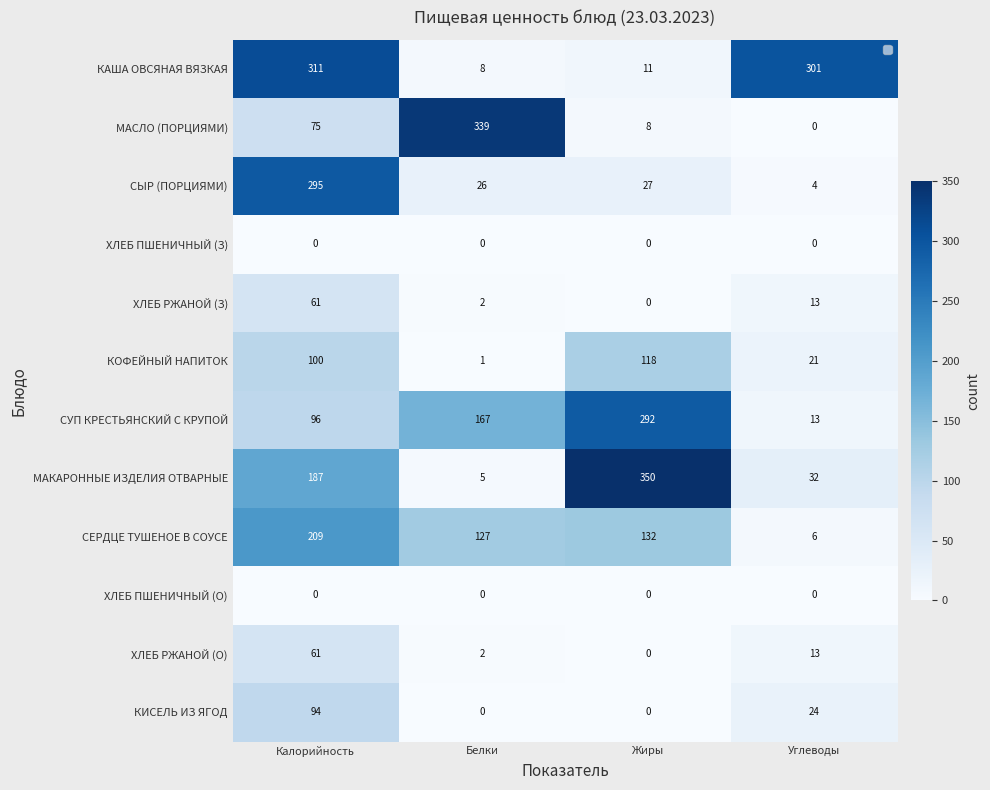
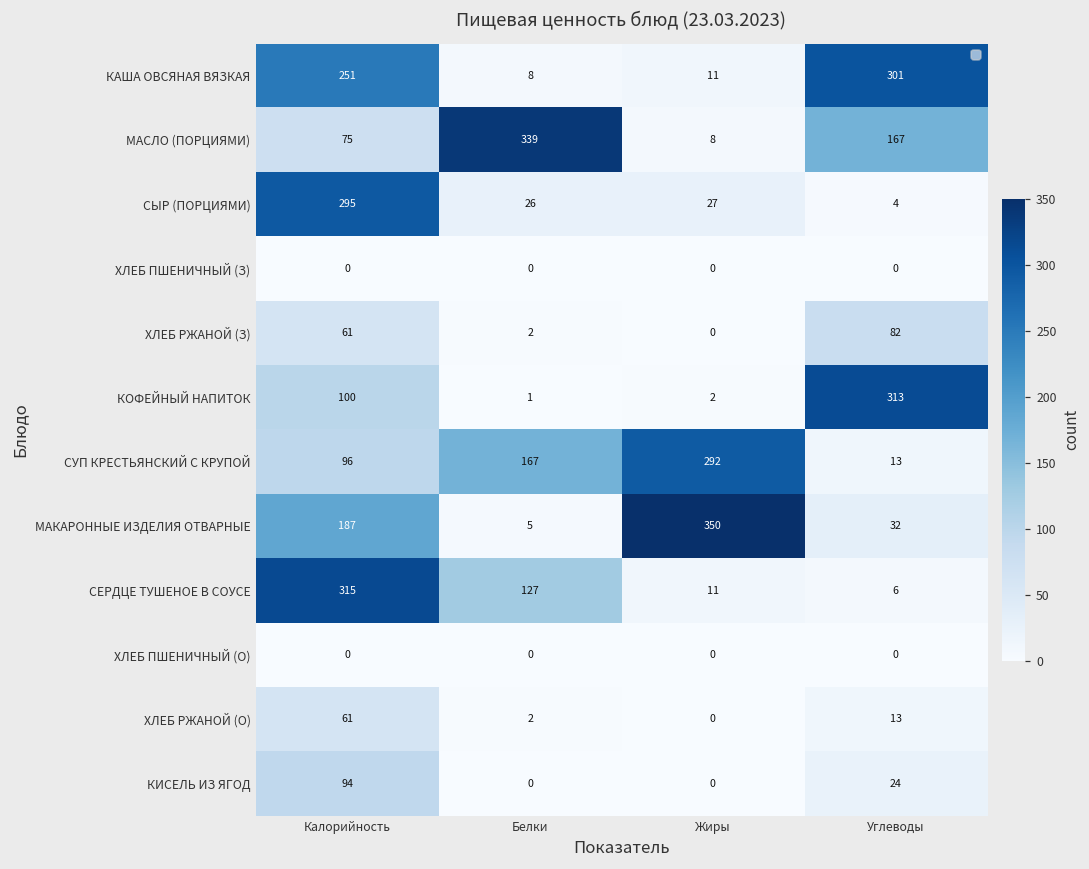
КАША ОВСЯНАЯ ВЯЗКАЯ, Калорийность: 311 -> 251
МАСЛО (ПОРЦИЯМИ), Углеводы: 0 -> 167
ХЛЕБ РЖАНОЙ (З), Углеводы: 13 -> 82
КОФЕЙНЫЙ НАПИТОК, Жиры: 118 -> 2
КОФЕЙНЫЙ НАПИТОК, Углеводы: 21 -> 313
СЕРДЦЕ ТУШЕНОЕ В СОУСЕ, Калорийность: 209 -> 315
СЕРДЦЕ ТУШЕНОЕ В СОУСЕ, Жиры: 132 -> 11
